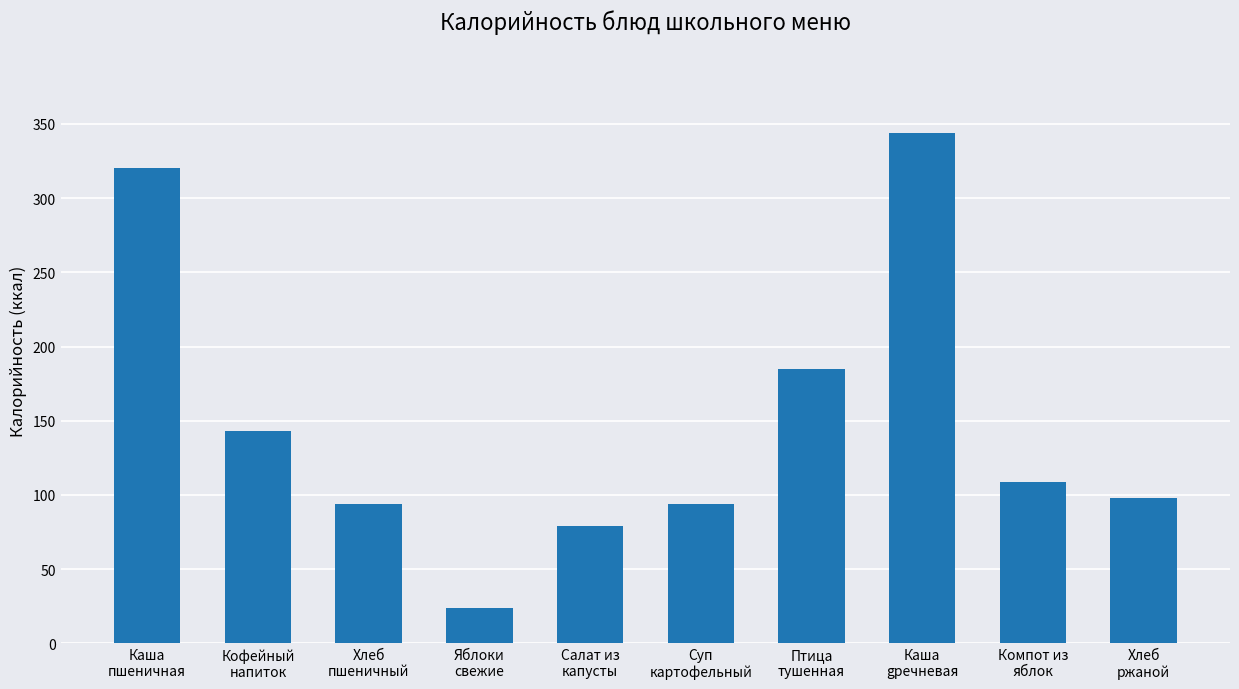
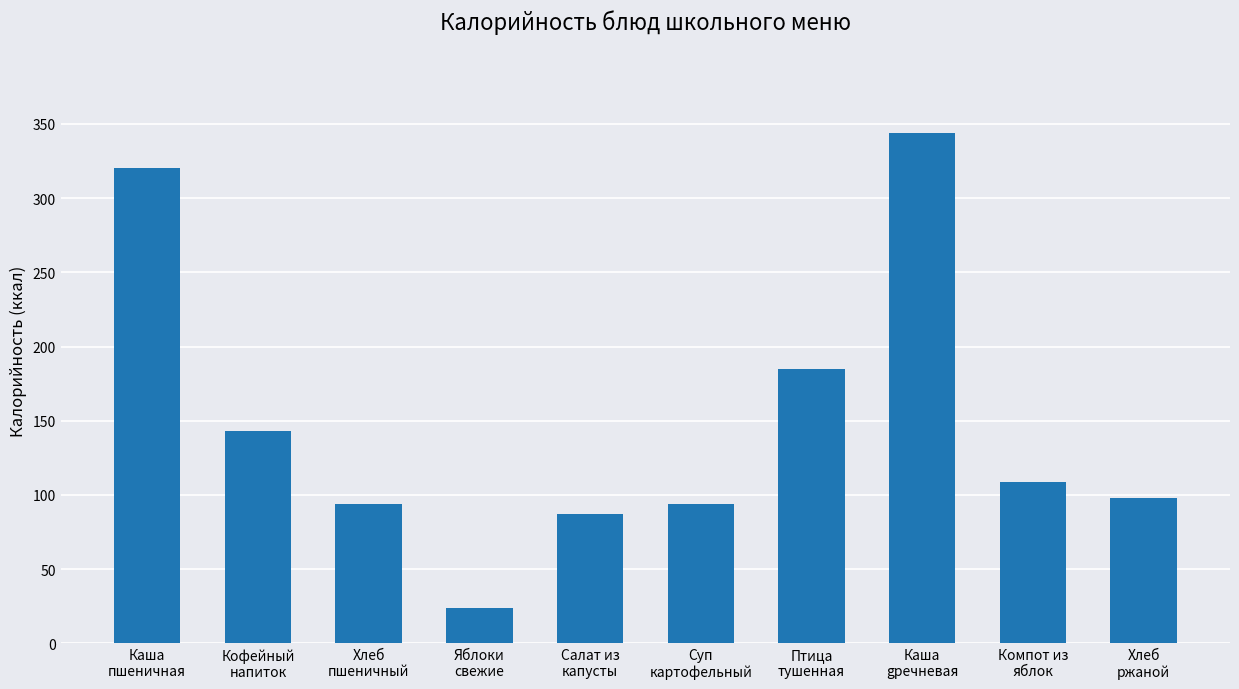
Салат из капусты: 79 -> 87
